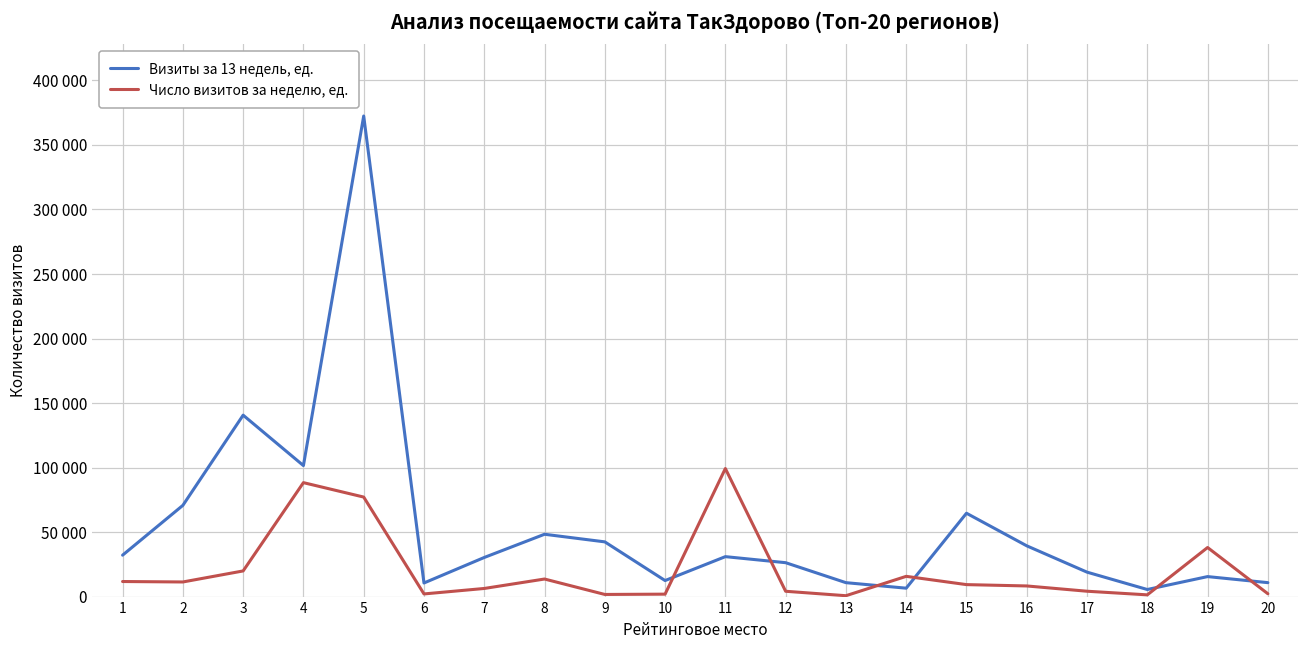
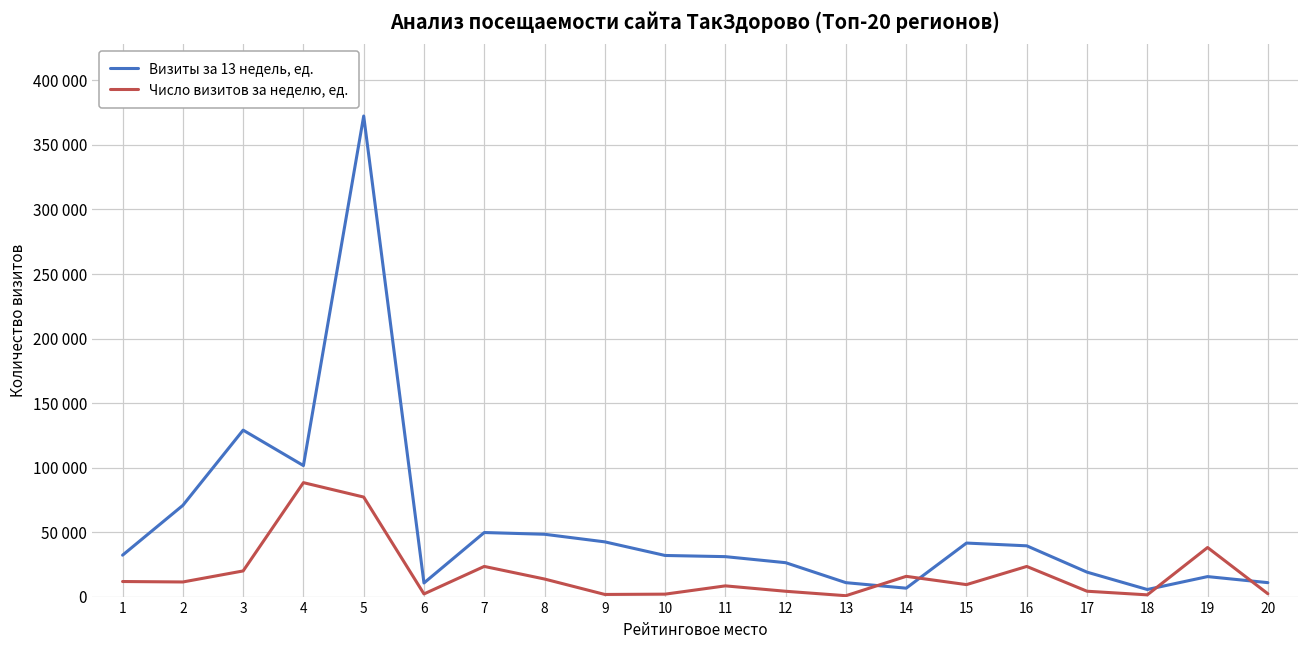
Визиты за 13 недель, ед., 3: 141000 -> 129000
Визиты за 13 недель, ед., 7: 30000 -> 50000
Число визитов за неделю, ед., 7: 6000 -> 24000
Визиты за 13 недель, ед., 10: 13000 -> 32000
Число визитов за неделю, ед., 11: 99000 -> 8000
Визиты за 13 недель, ед., 15: 65000 -> 42000
Число визитов за неделю, ед., 16: 8000 -> 24000
